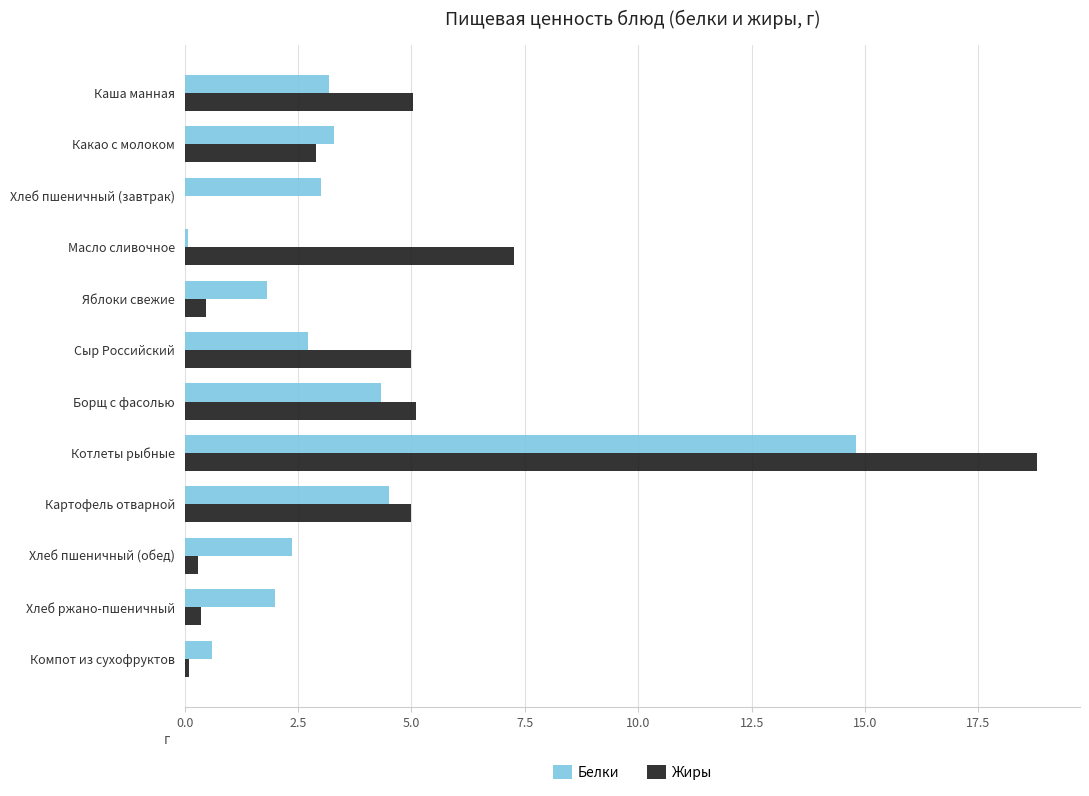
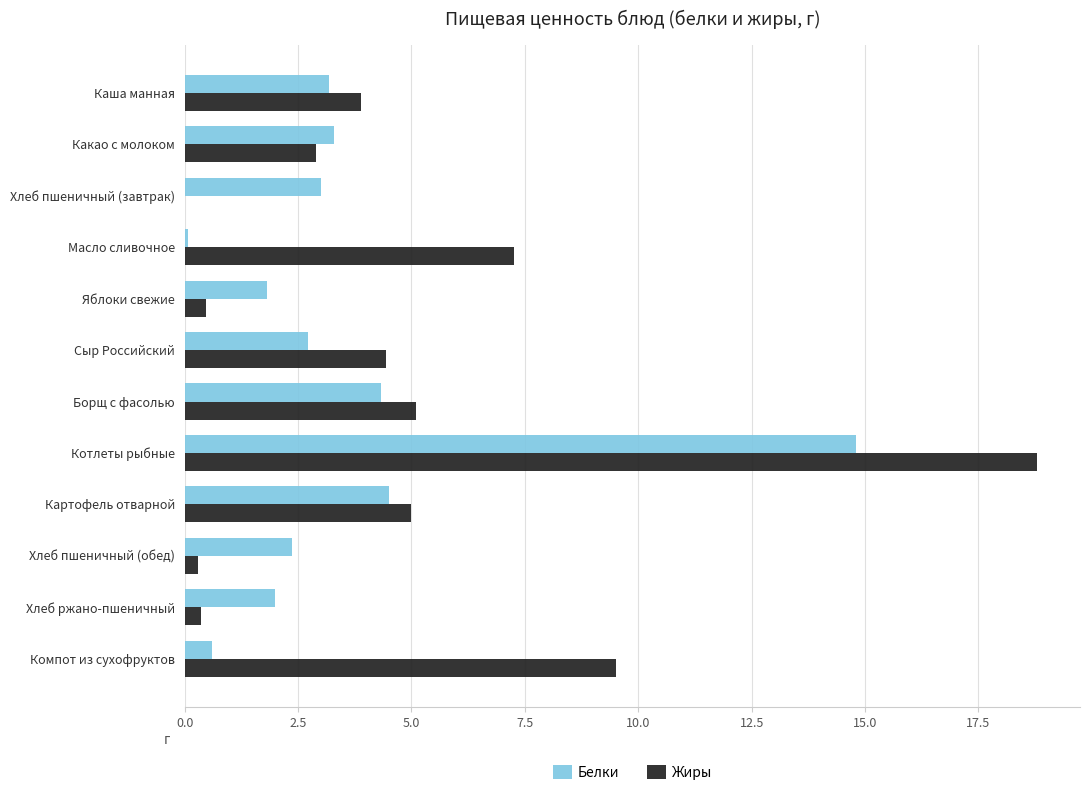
Жиры, Каша манная: 5.0 -> 3.9
Жиры, Сыр Российский: 5.0 -> 4.4
Жиры, Компот из сухофруктов: 0.1 -> 9.5
